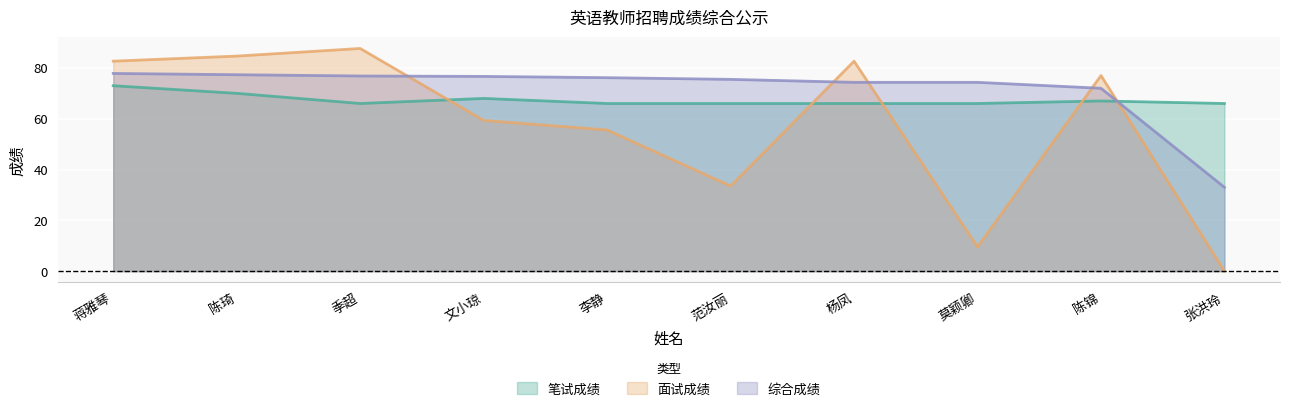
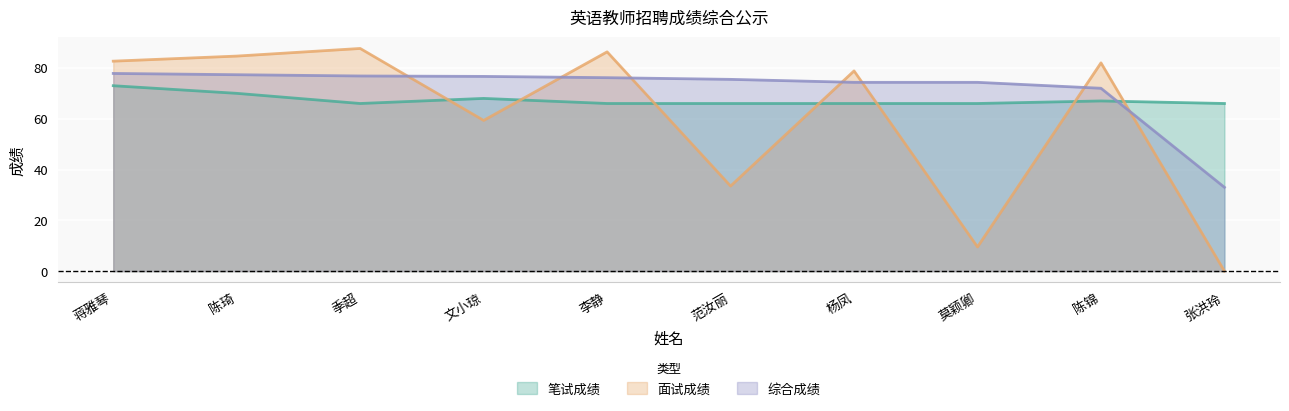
面试成绩, 李静: 56 -> 86
面试成绩, 杨凤: 83 -> 79
面试成绩, 陈锦: 77 -> 82
